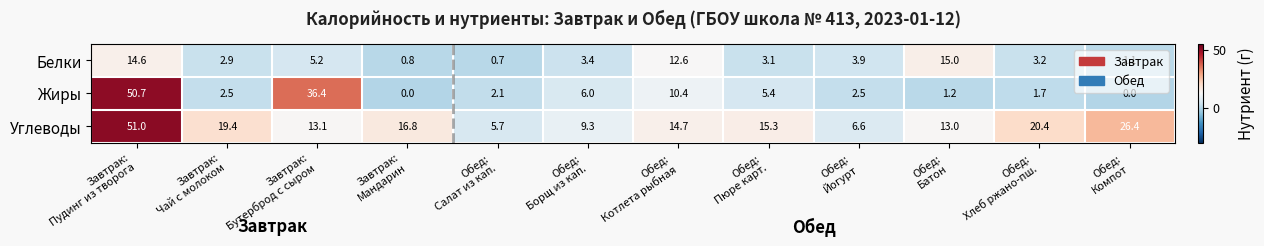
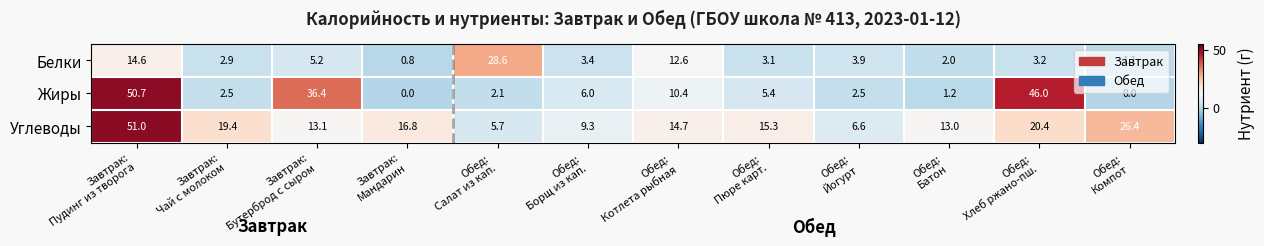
Белки, Обед: Салат из кап.: 0.7 -> 28.6
Белки, Обед: Батон: 15.0 -> 2.0
Жиры, Обед: Хлеб ржано-пш.: 1.7 -> 46.0
